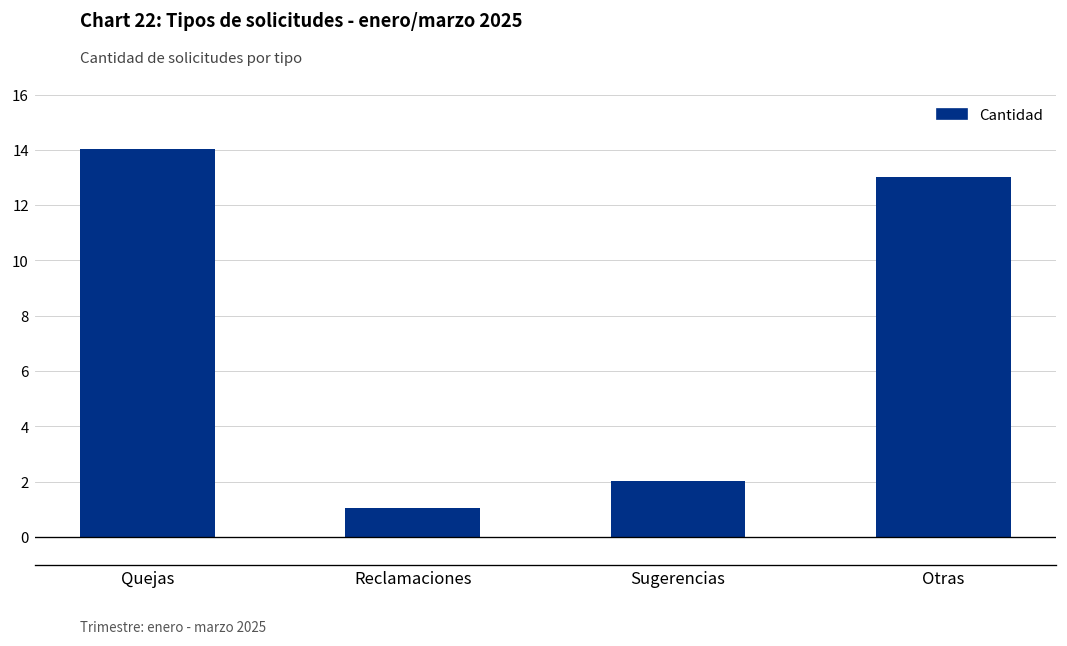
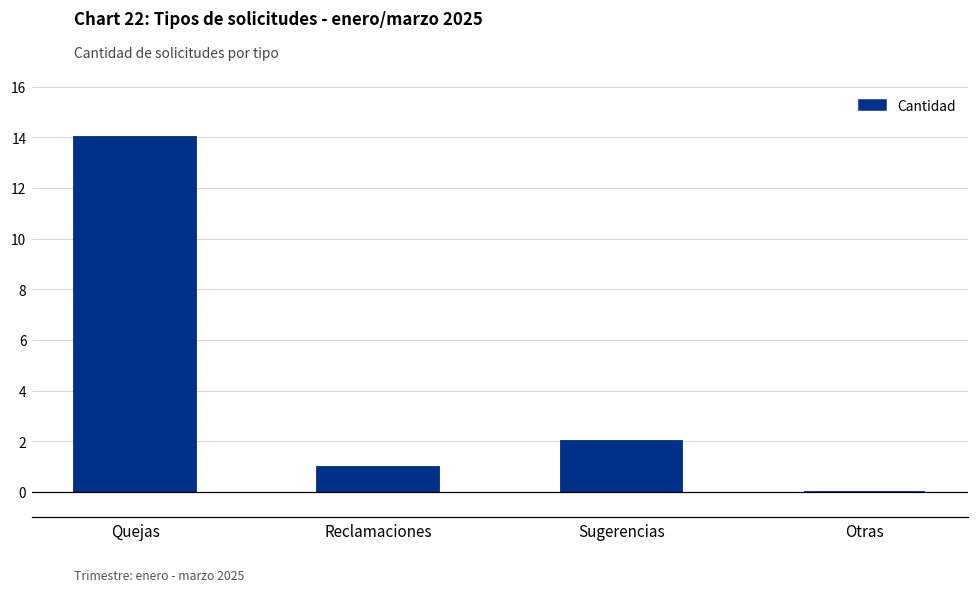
Otras: 13 -> 0
